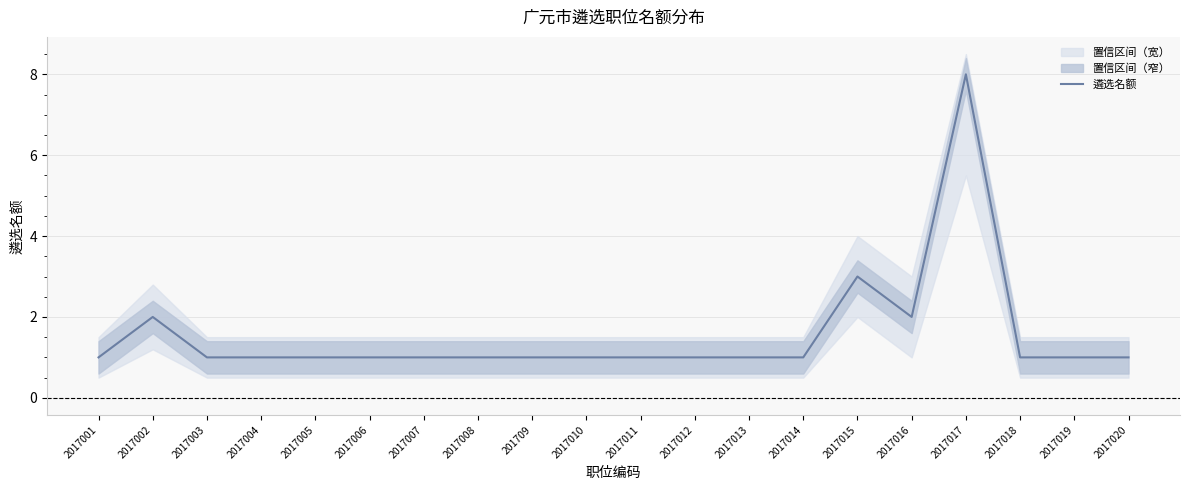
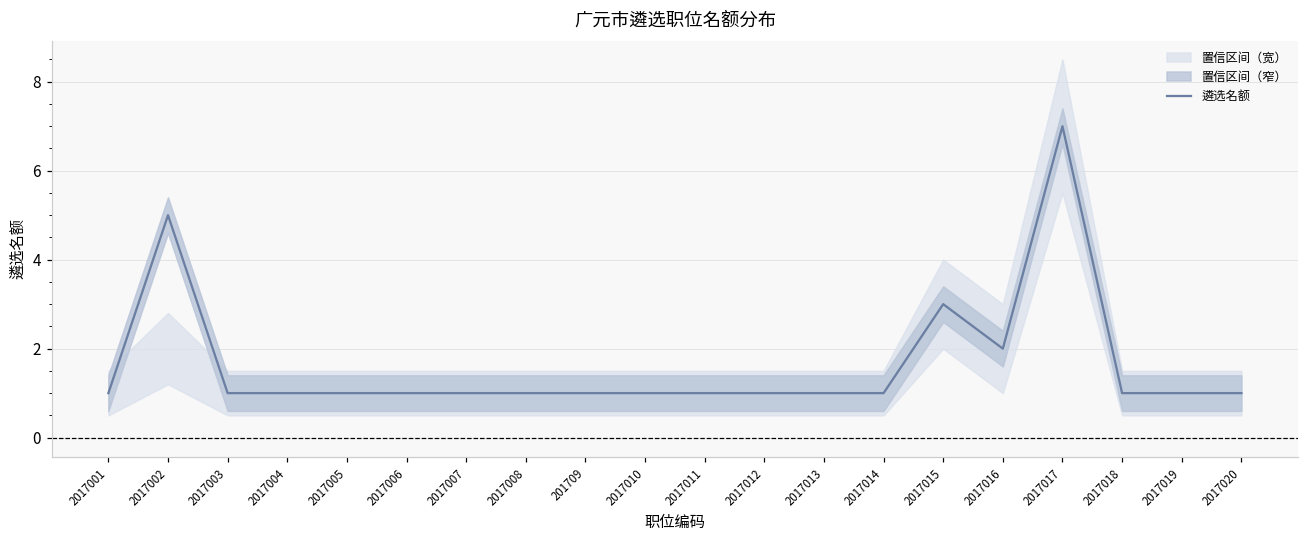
遴选名额, 2017002: 2 -> 5
遴选名额, 2017017: 8 -> 7
